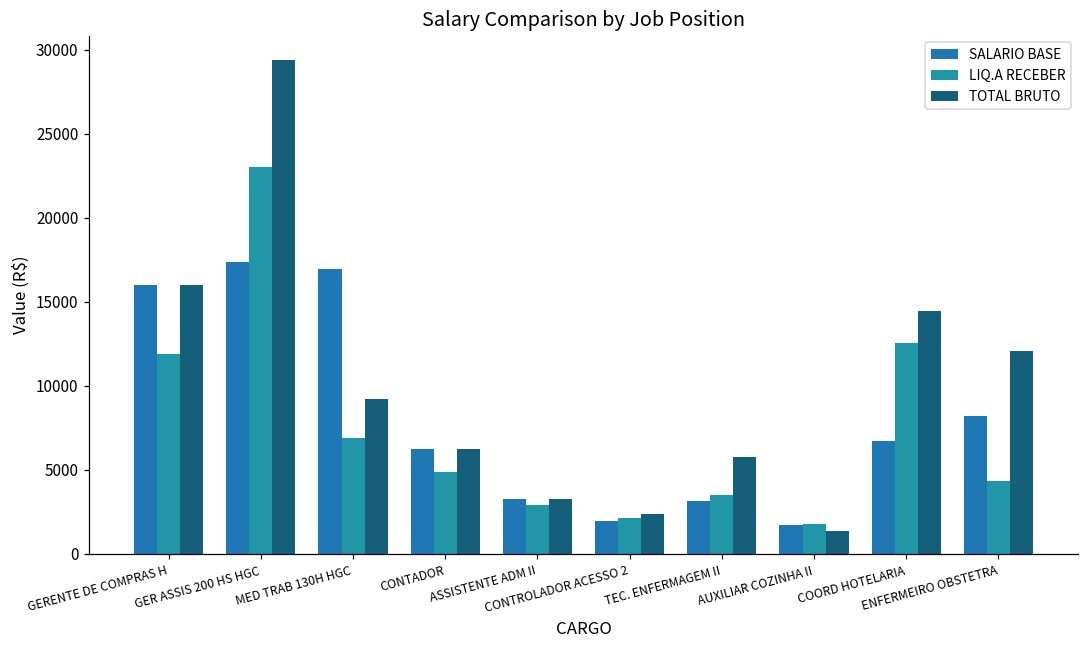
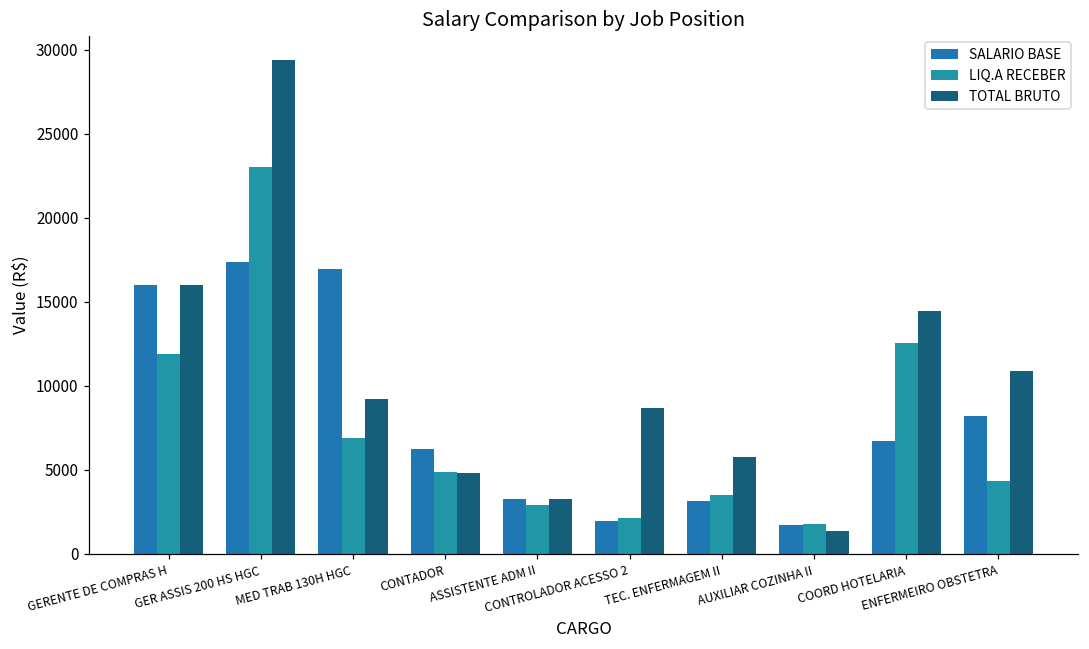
TOTAL BRUTO, CONTADOR: 6200 -> 4800
TOTAL BRUTO, CONTROLADOR ACESSO 2: 2300 -> 8700
TOTAL BRUTO, ENFERMEIRO OBSTETRA: 12100 -> 10900
